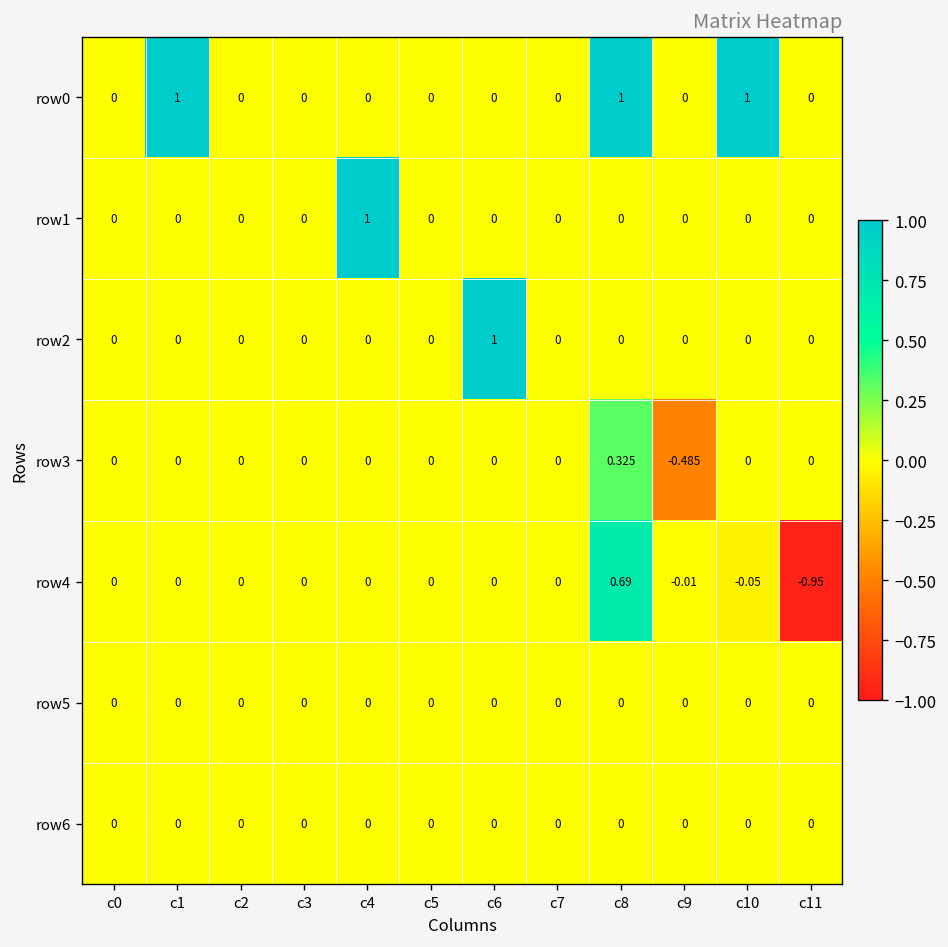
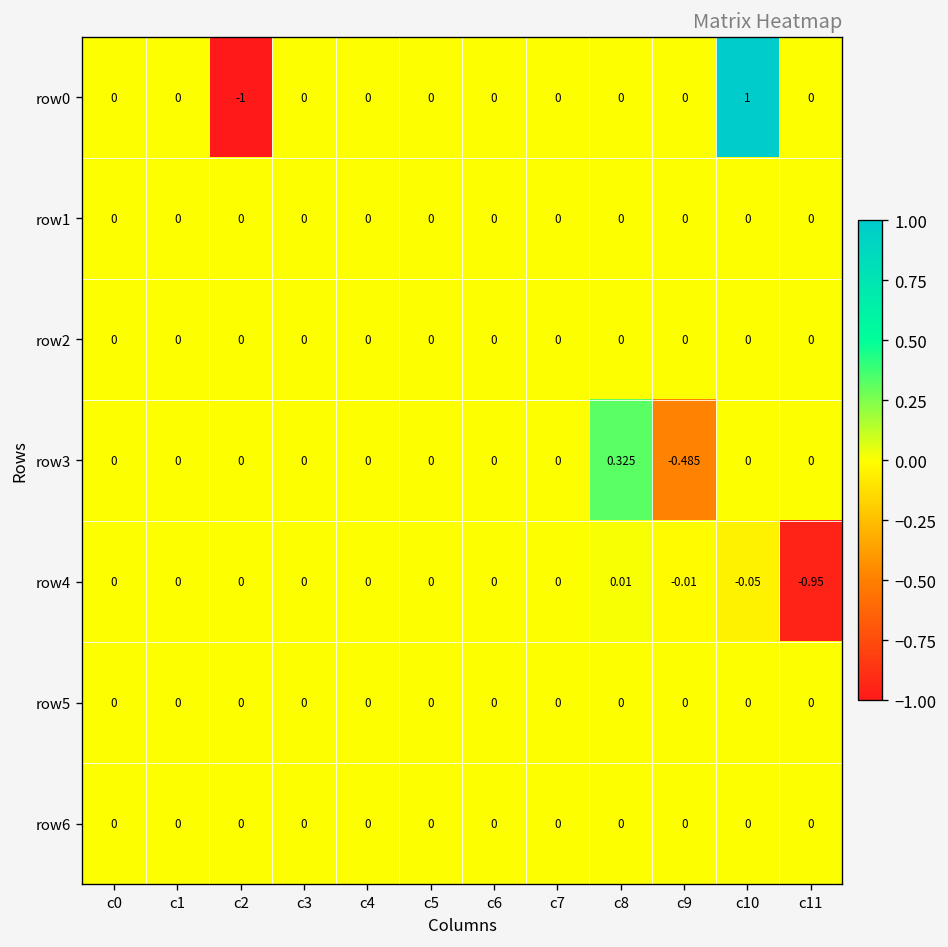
row0, c1: 1 -> 0
row0, c2: 0 -> -1
row0, c8: 1 -> 0
row1, c4: 1 -> 0
row2, c6: 1 -> 0
row4, c8: 0.69 -> 0.01
